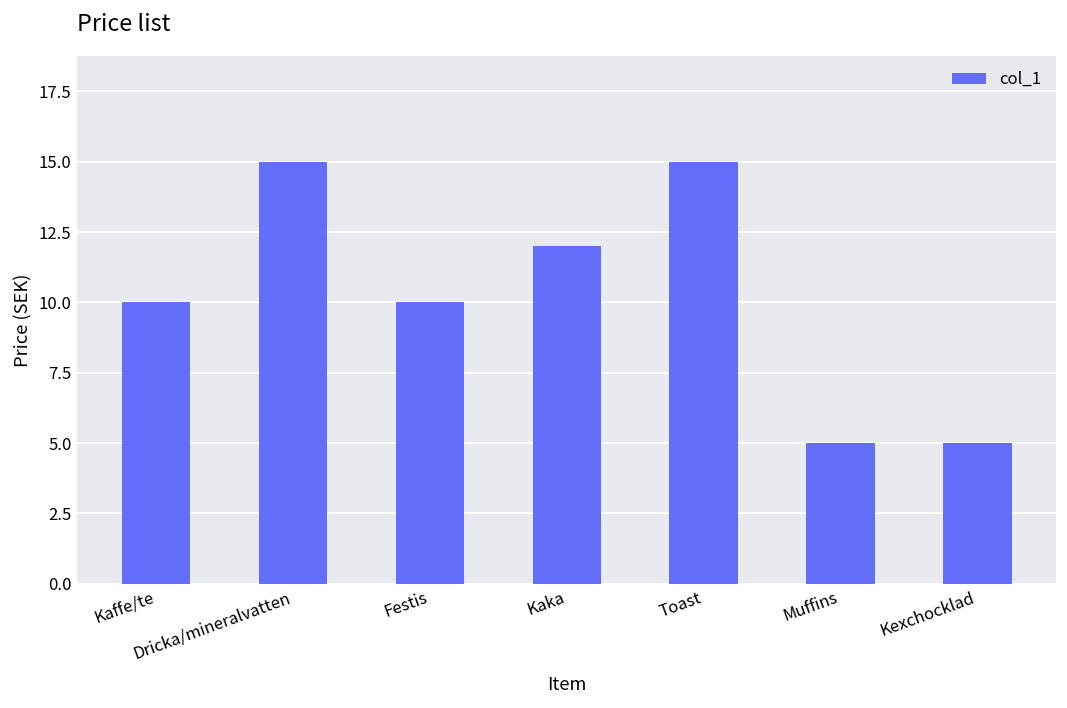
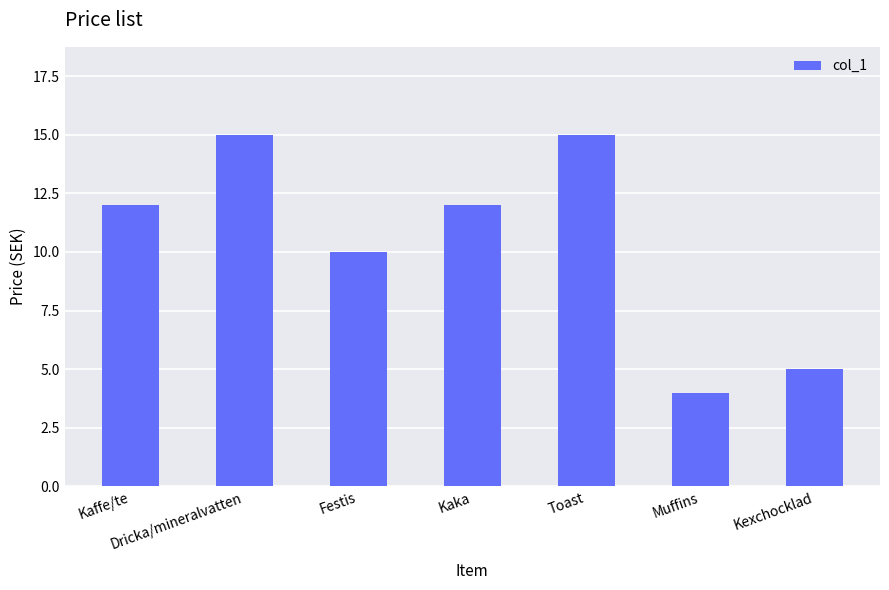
Kaffe/te: 10 -> 12
Muffins: 5 -> 4
